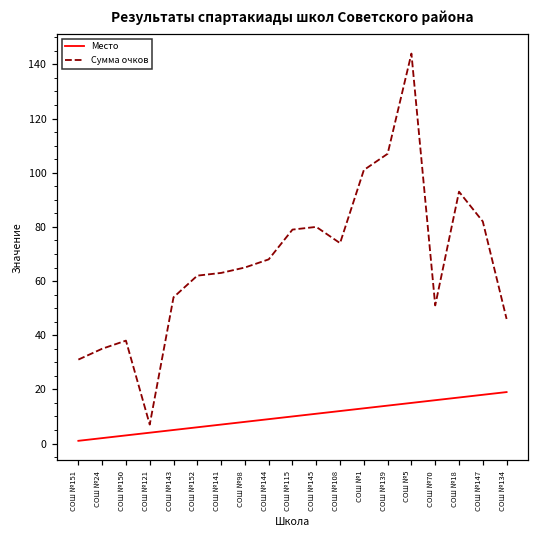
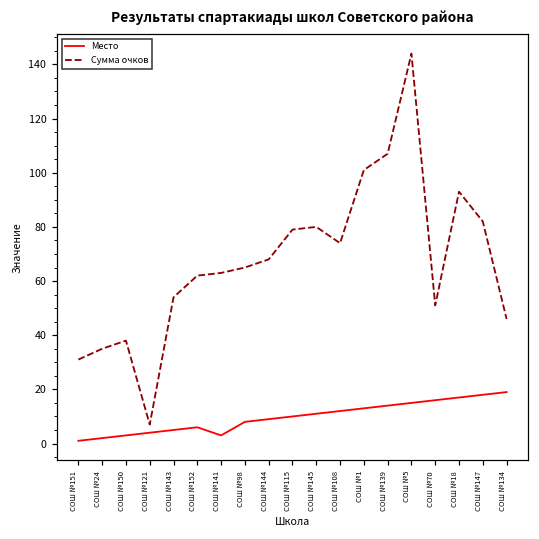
Место, СОШ №141: 7 -> 3
